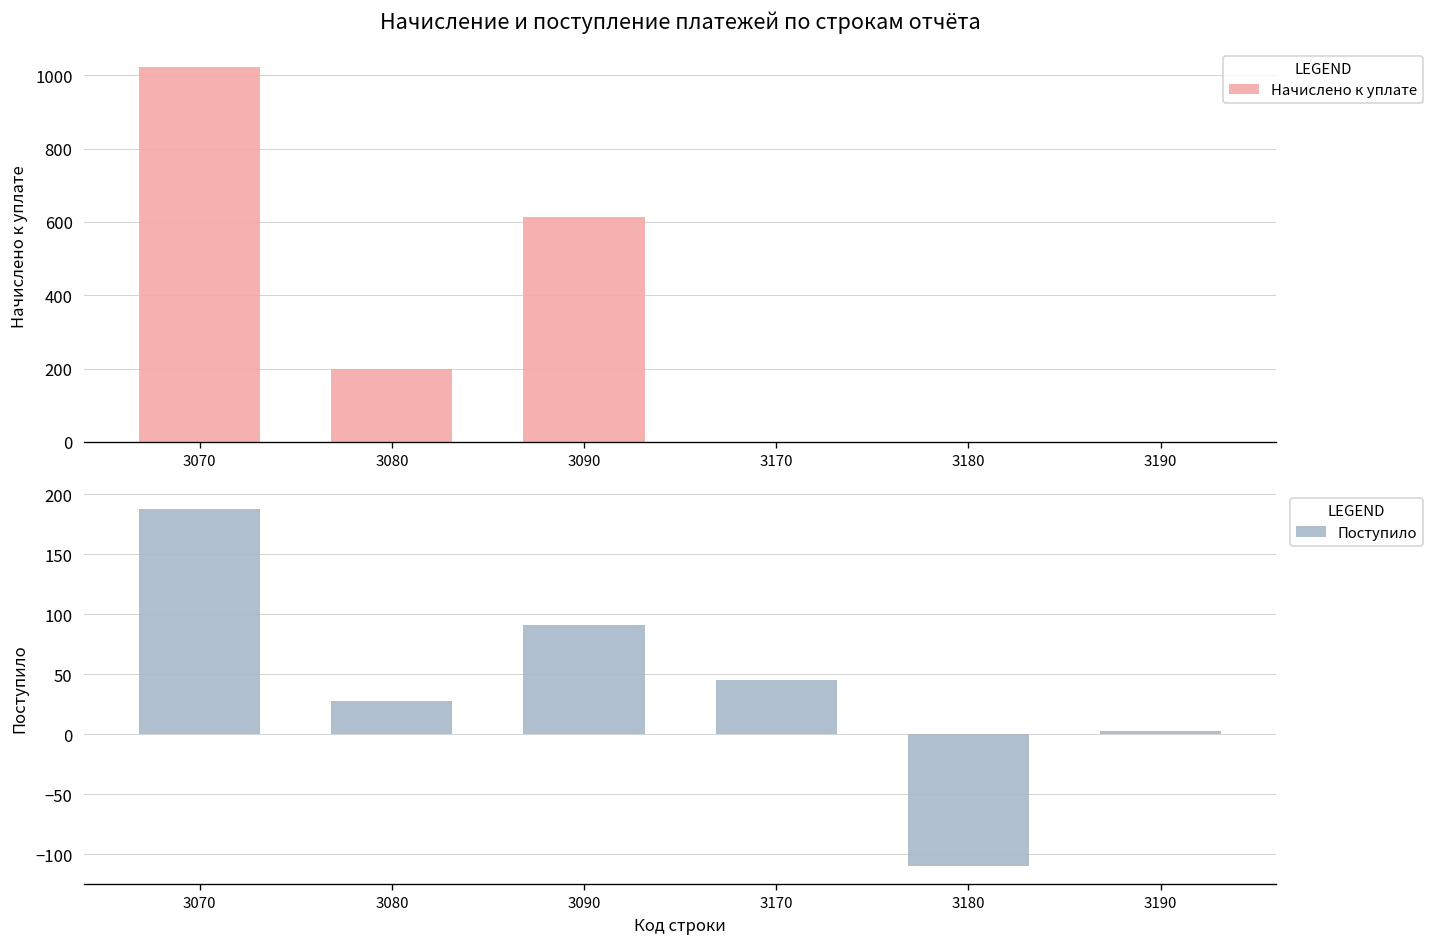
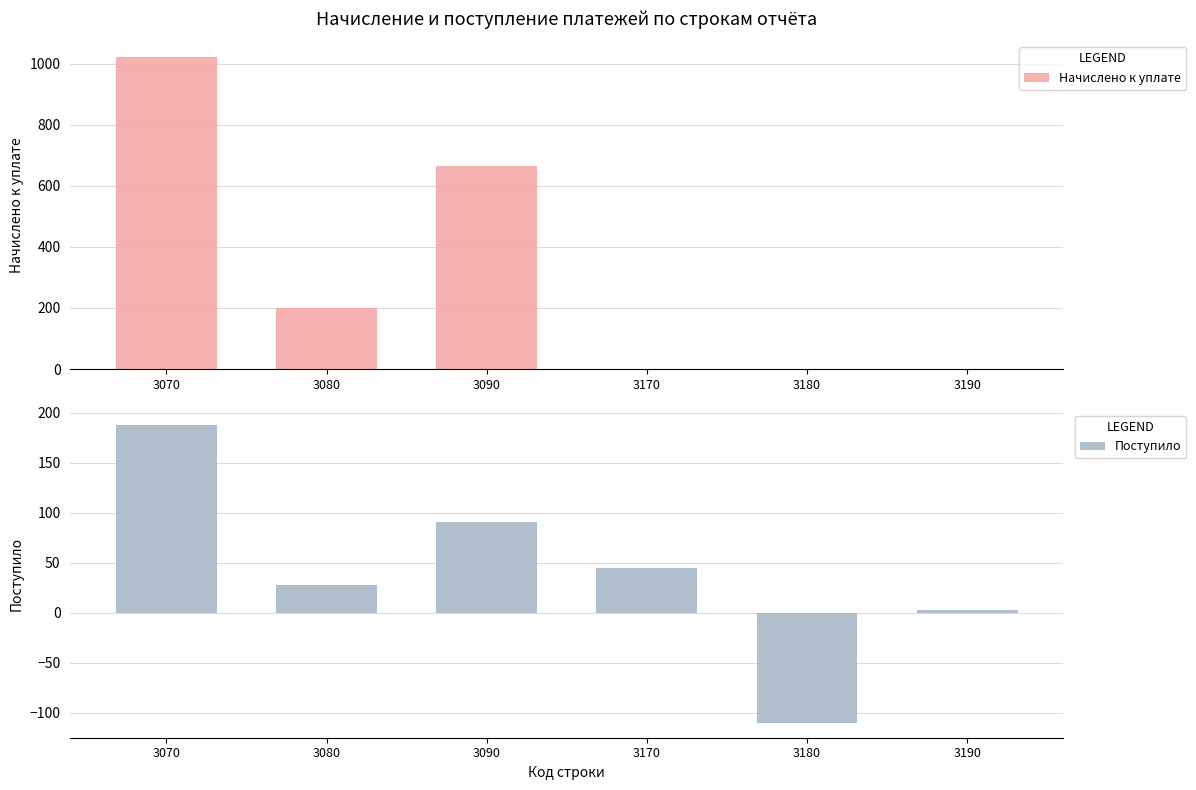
Начисление и поступление платежей по строкам отчёта, 3090: 610 -> 670
